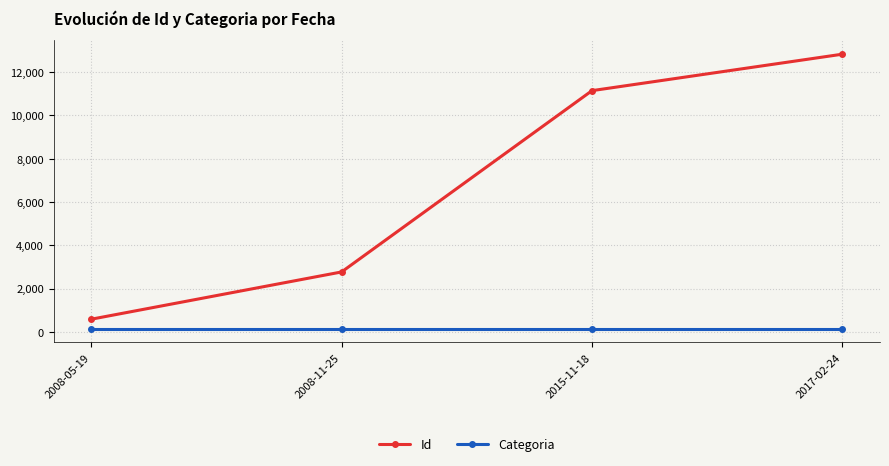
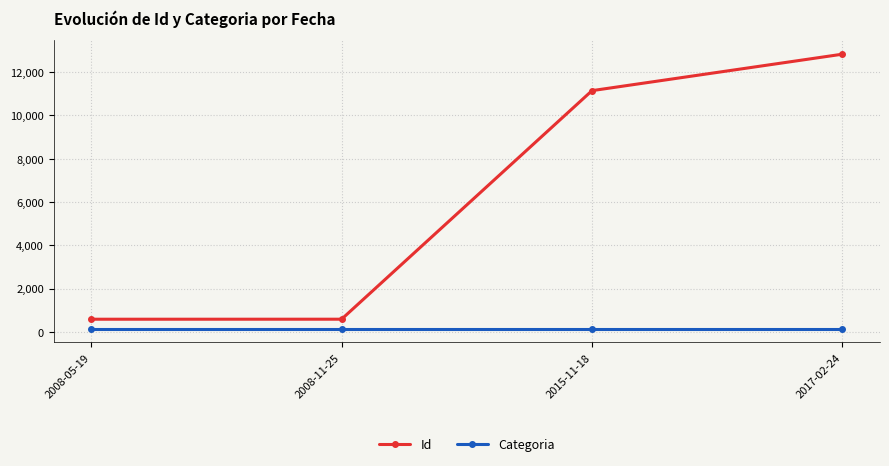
Id, 2008-11-25: 2,800 -> 600
